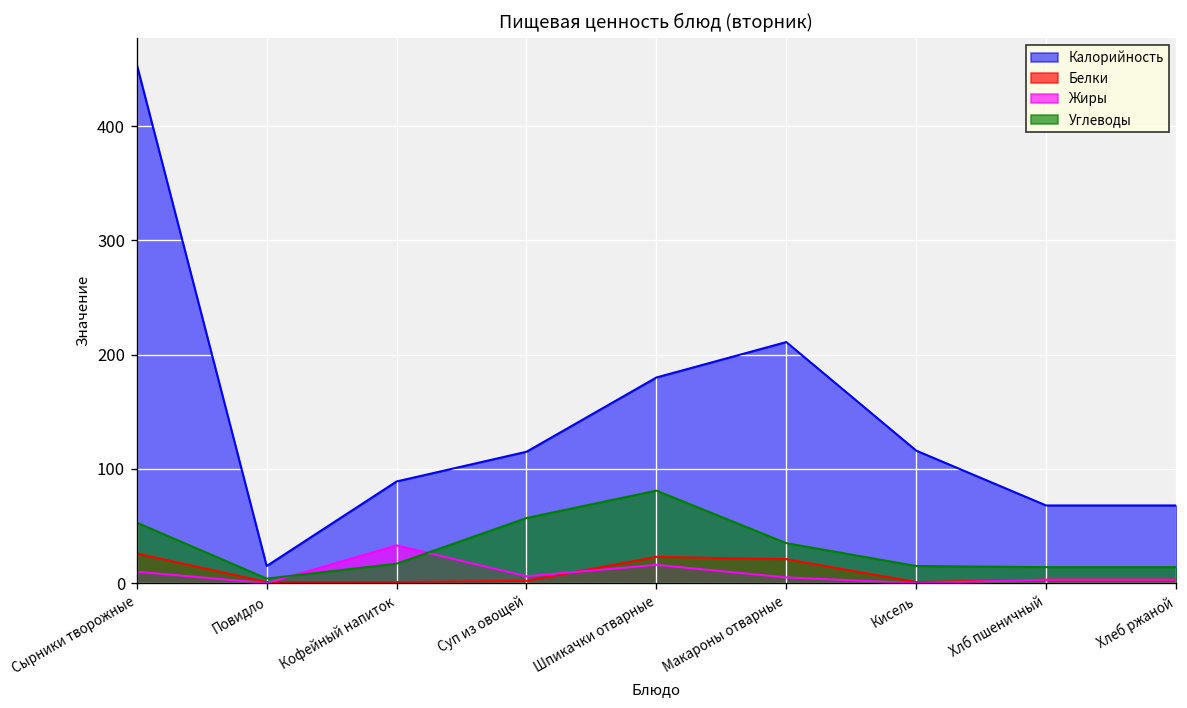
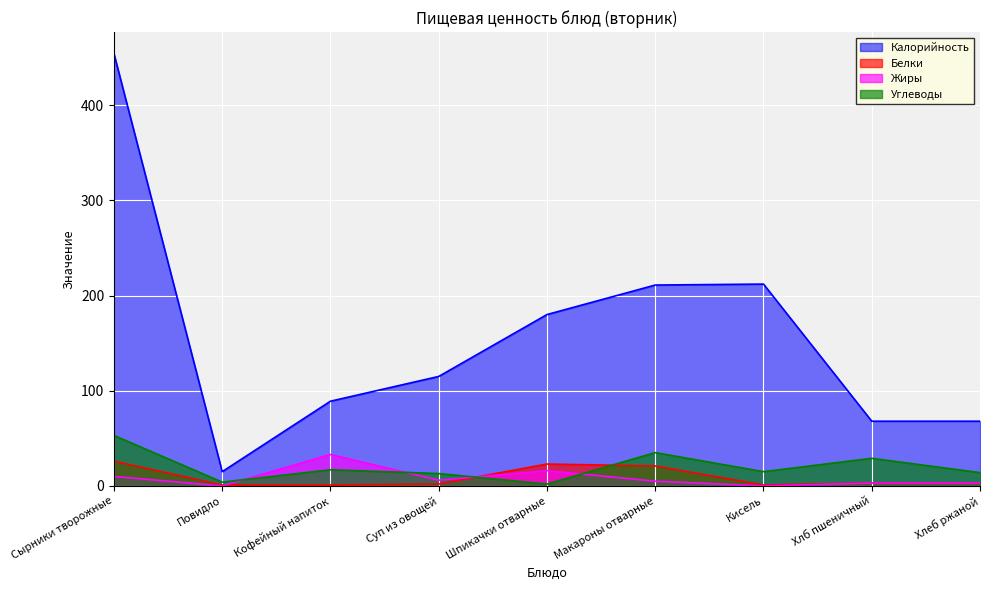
Углеводы, Суп из овощей: 60 -> 10
Углеводы, Шпикачки отварные: 80 -> 0
Калорийность, Кисель: 120 -> 210
Углеводы, Хлб пшеничный: 10 -> 30
